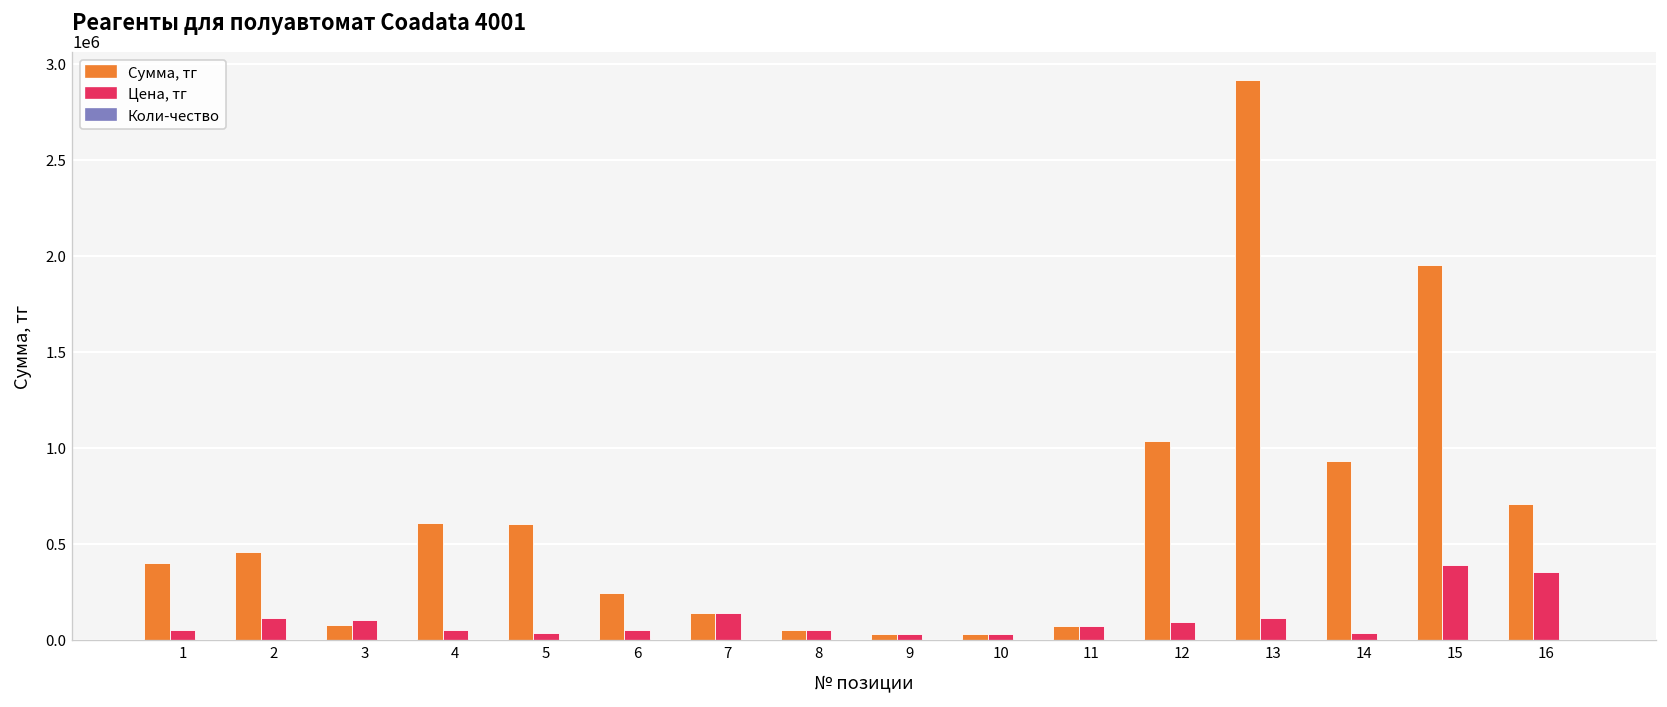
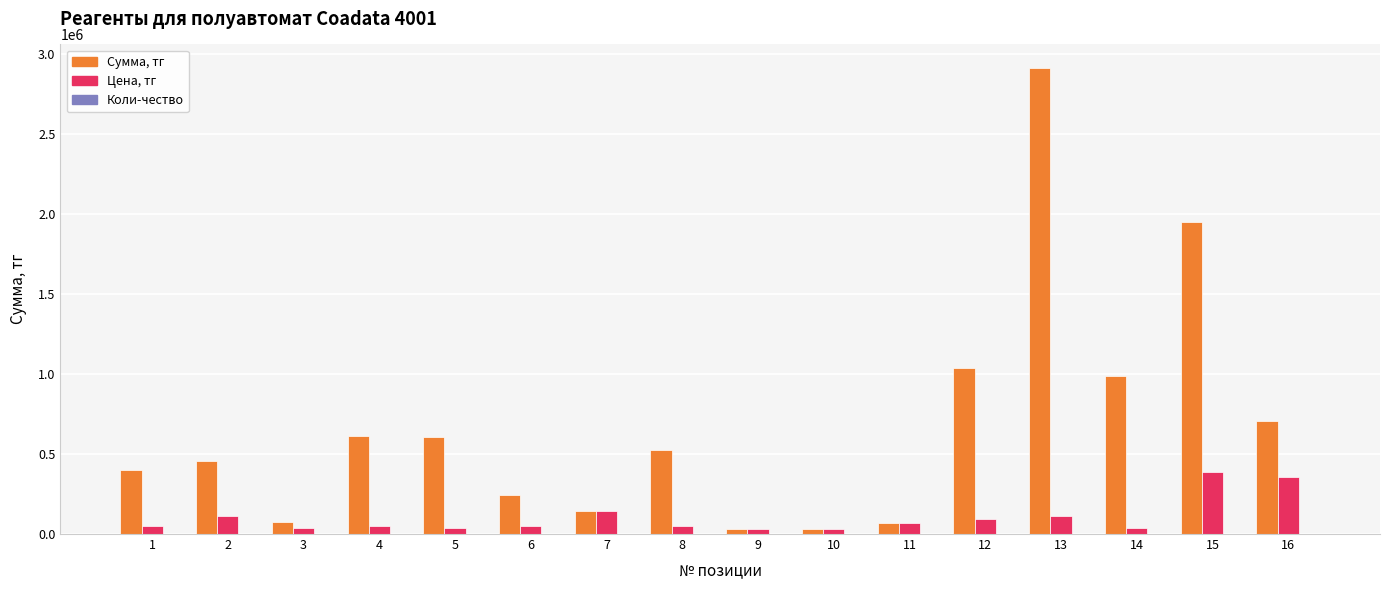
Цена, тг, 3: 100000 -> 40000
Сумма, тг, 8: 50000 -> 520000
Сумма, тг, 14: 930000 -> 990000
